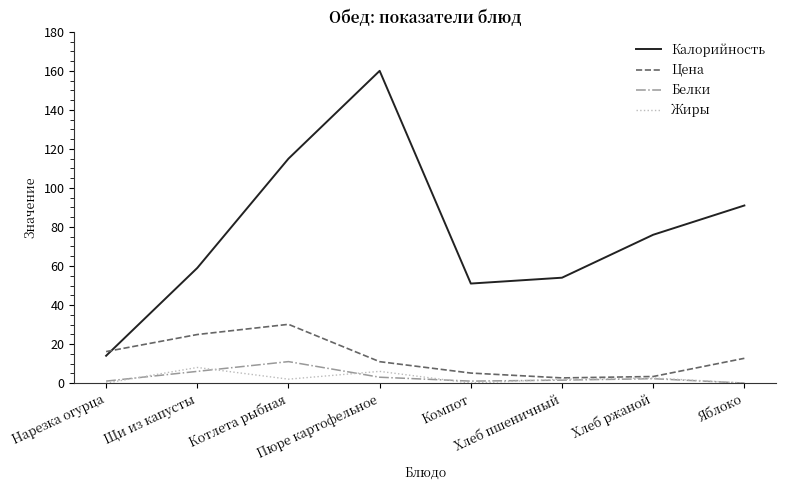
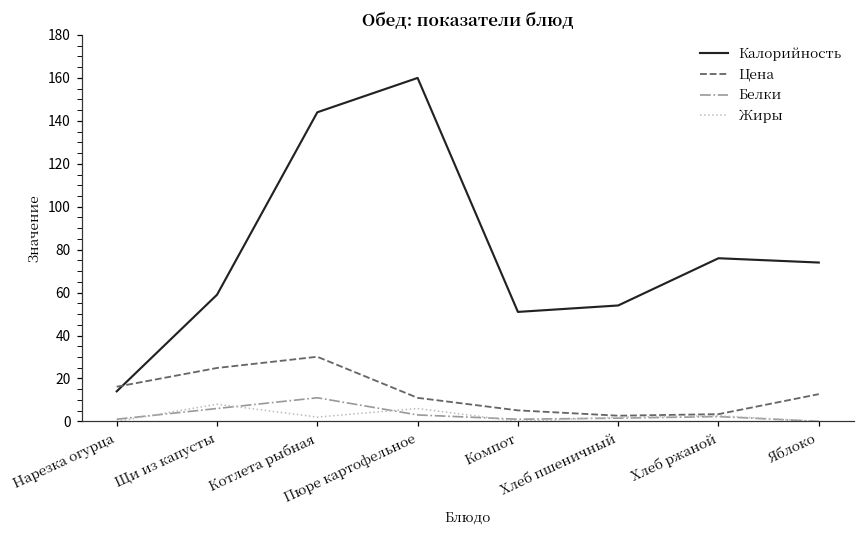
Калорийность, Котлета рыбная: 115 -> 144
Калорийность, Яблоко: 91 -> 74
